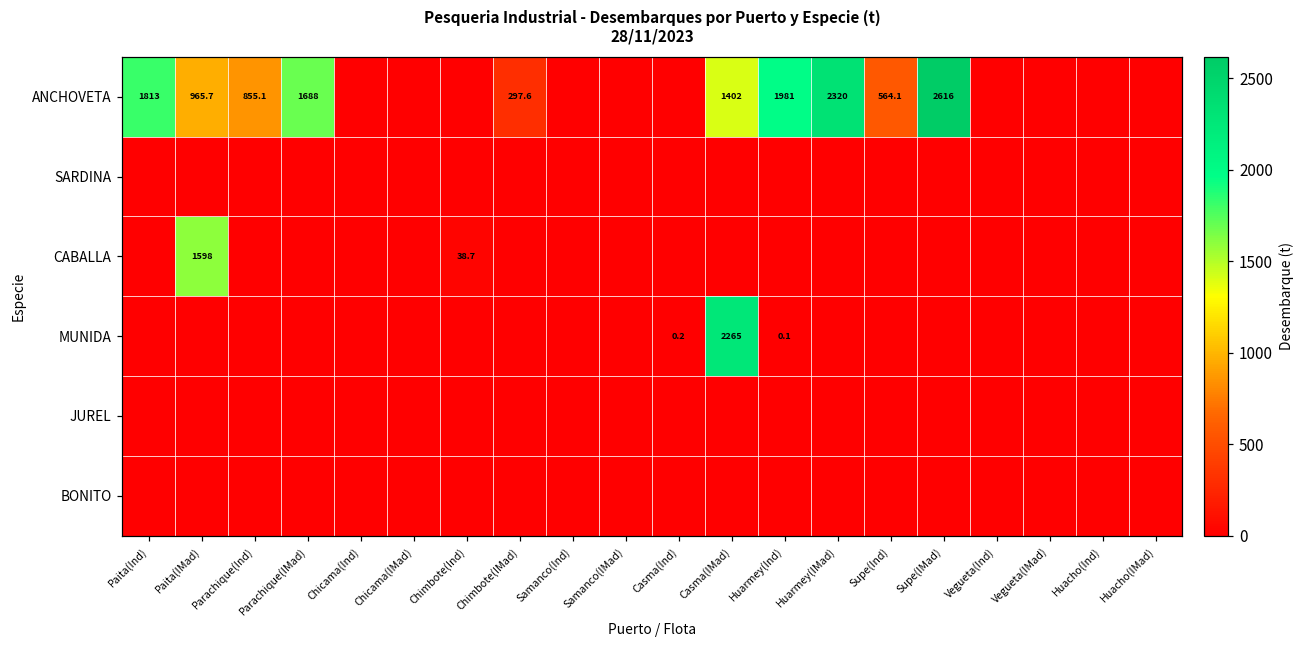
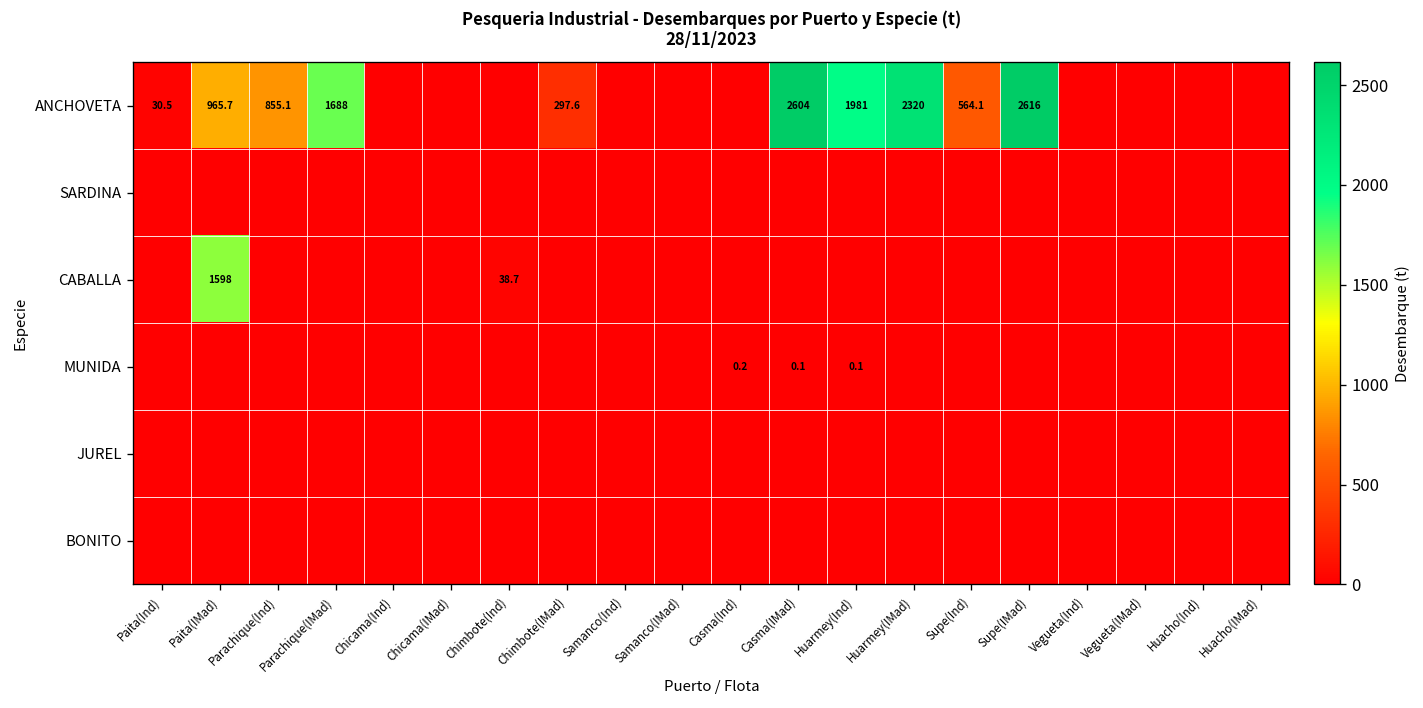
ANCHOVETA, Paita(Ind): 1813 -> 30.5
ANCHOVETA, Casma(IMad): 1402 -> 2604
MUNIDA, Casma(IMad): 2265 -> 0.1
